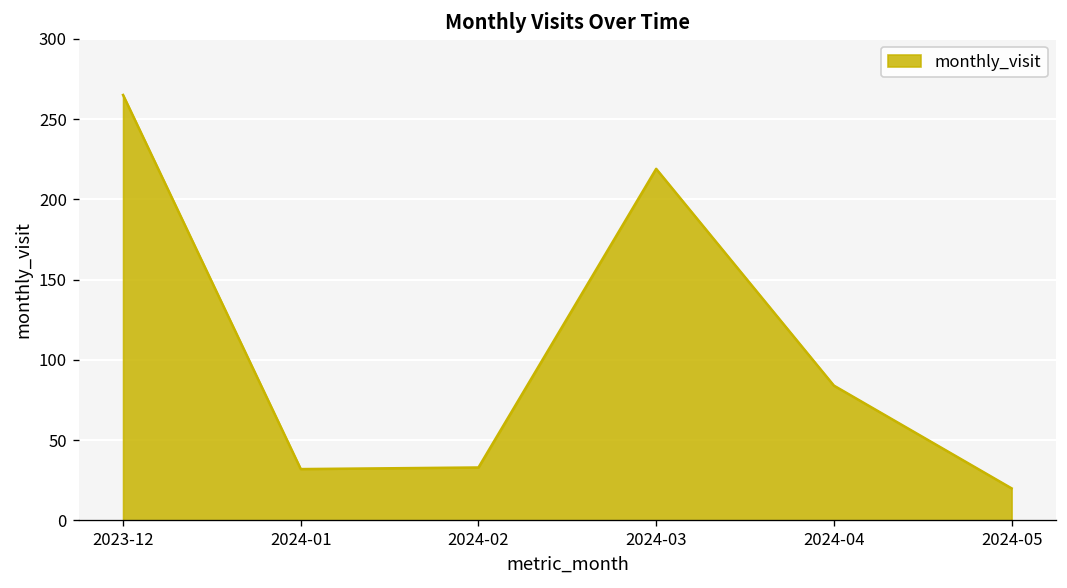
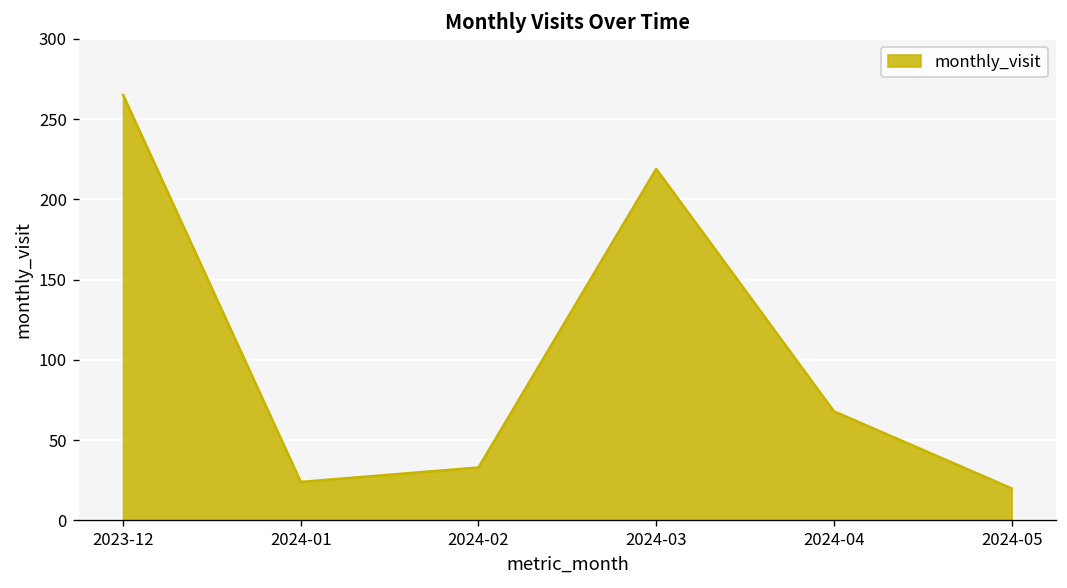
2024-01: 32 -> 24
2024-04: 84 -> 68
